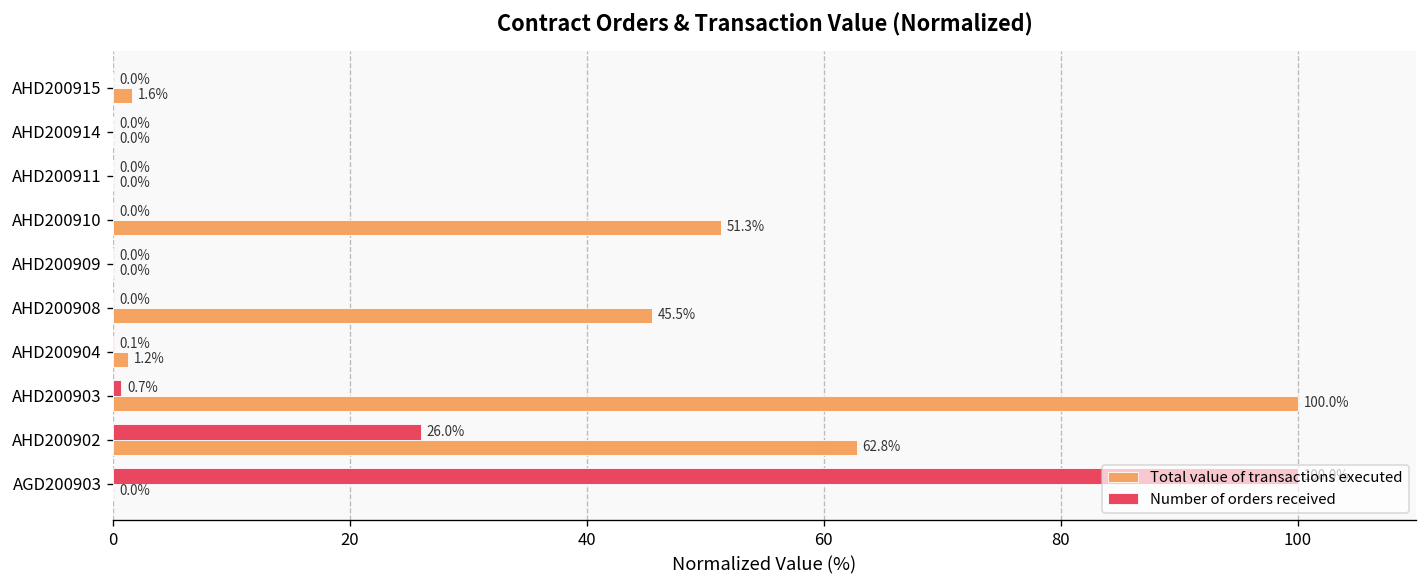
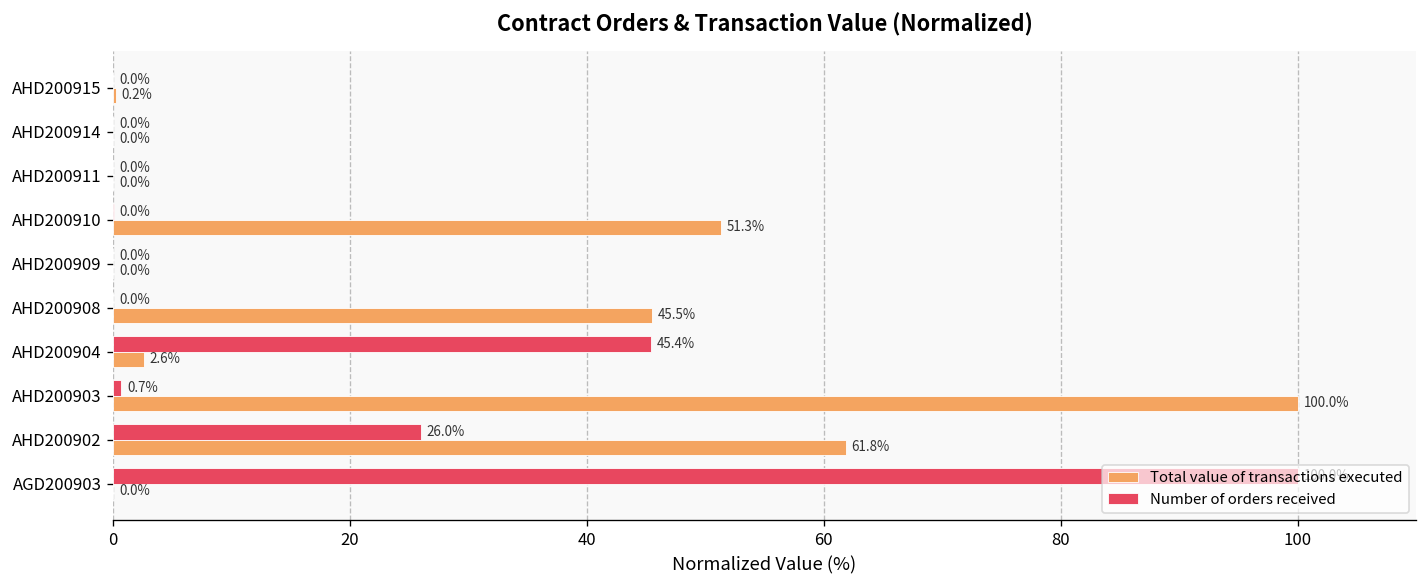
Total value of transactions executed, AHD200915: 1.6% -> 0.2%
Number of orders received, AHD200904: 0.1% -> 45.4%
Total value of transactions executed, AHD200904: 1.2% -> 2.6%
Total value of transactions executed, AHD200902: 62.8% -> 61.8%
